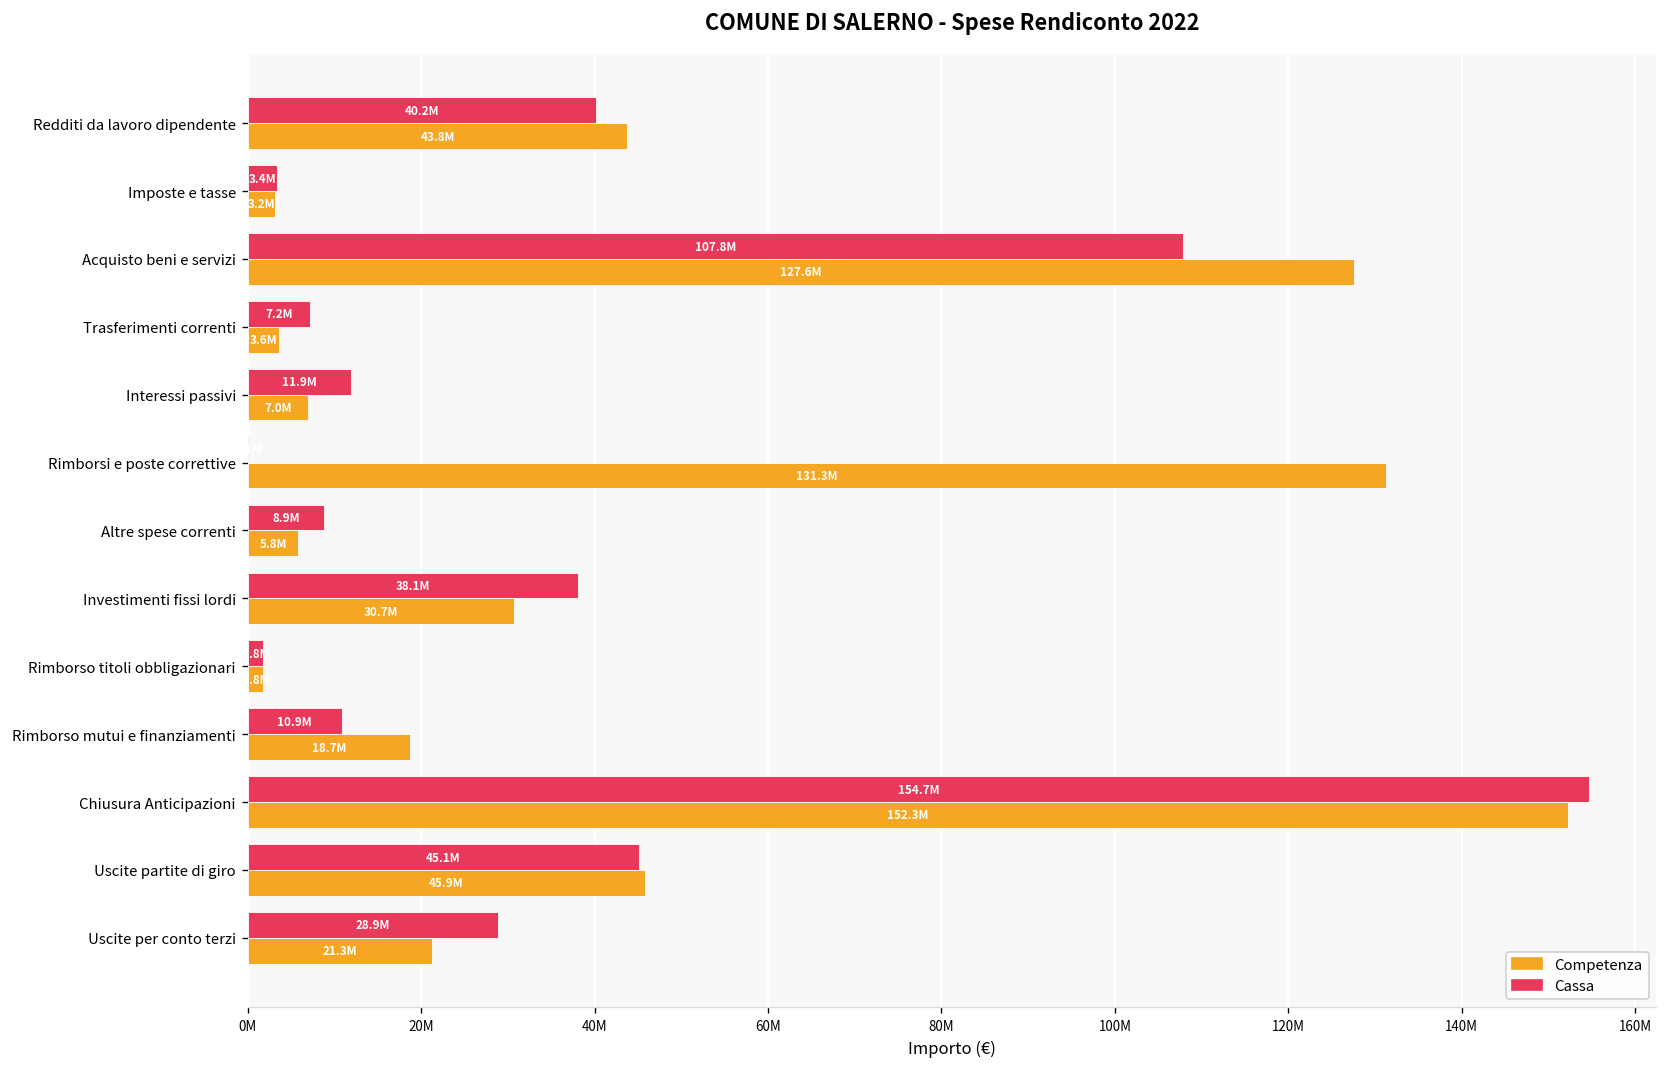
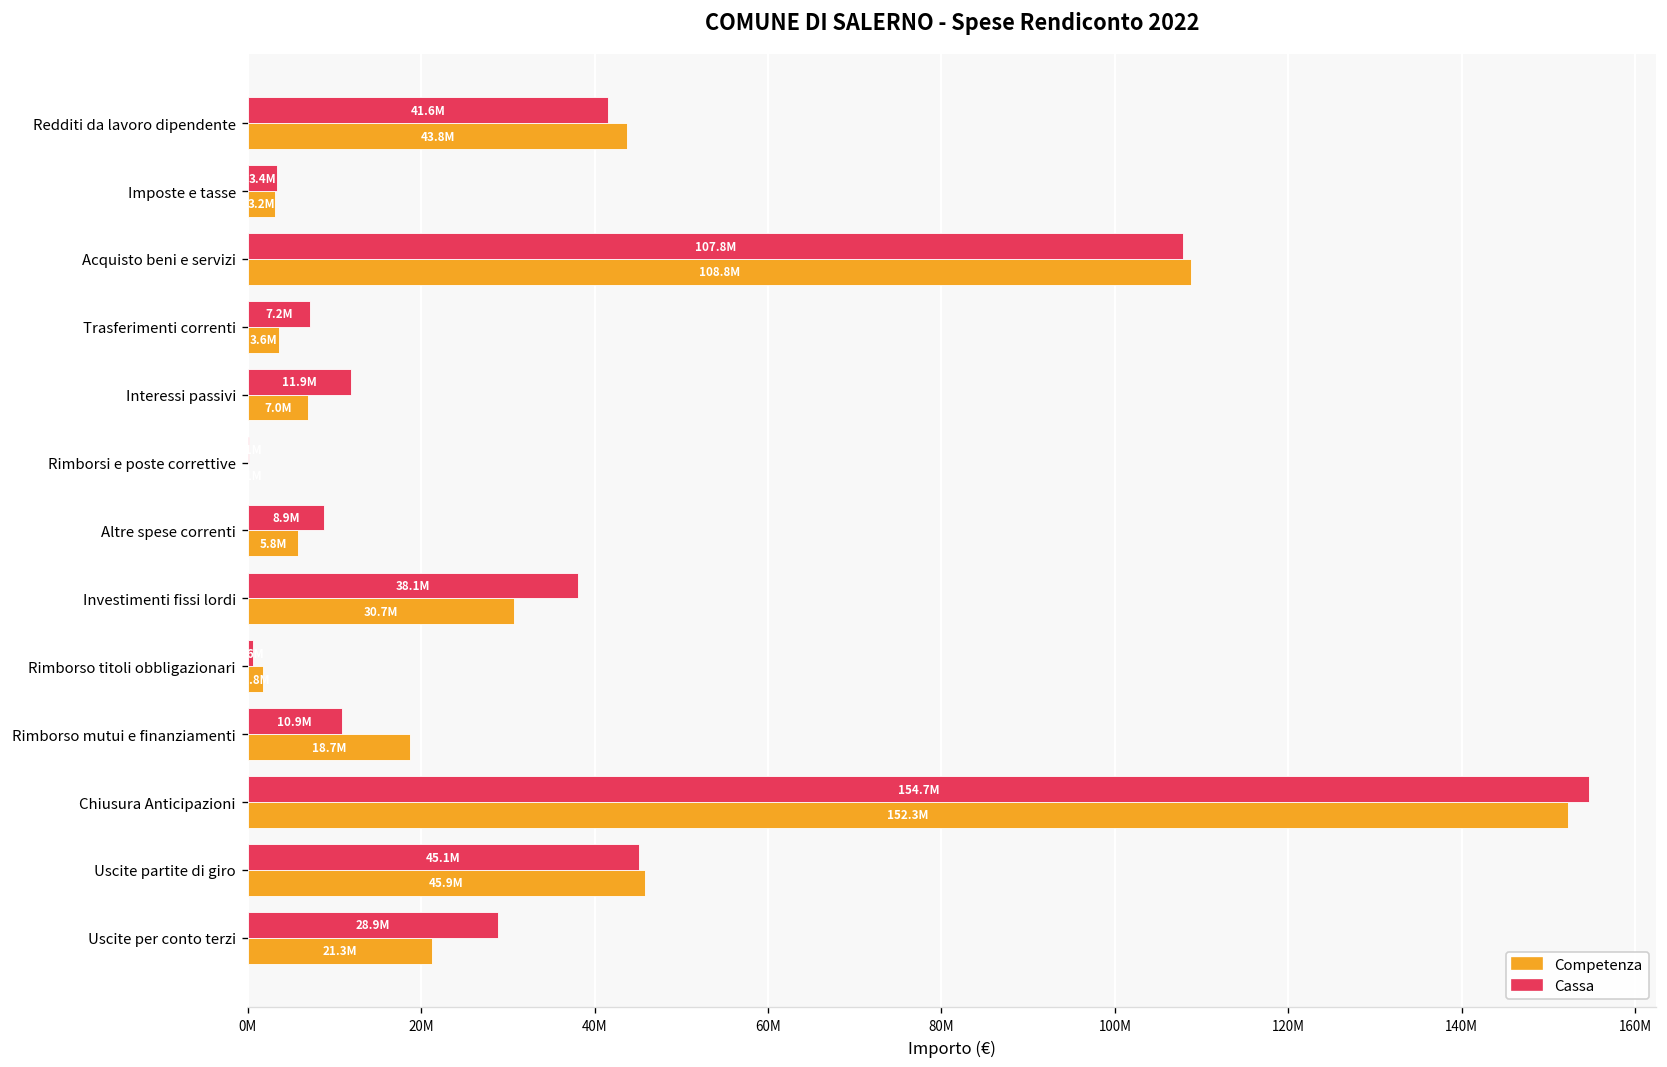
Cassa, Redditi da lavoro dipendente: 40.2M -> 41.6M
Competenza, Acquisto beni e servizi: 127.6M -> 108.8M
Competenza, Rimborsi e poste correttive: 131000000 -> 0
Cassa, Rimborso titoli obbligazionari: 2000000 -> 1000000
